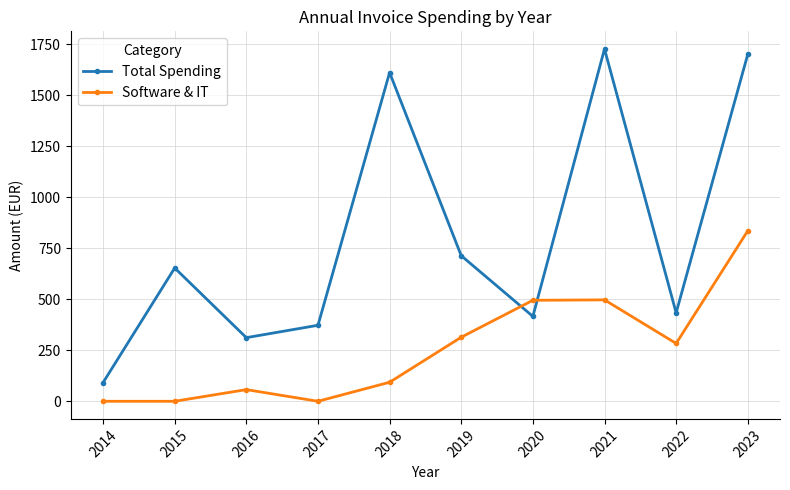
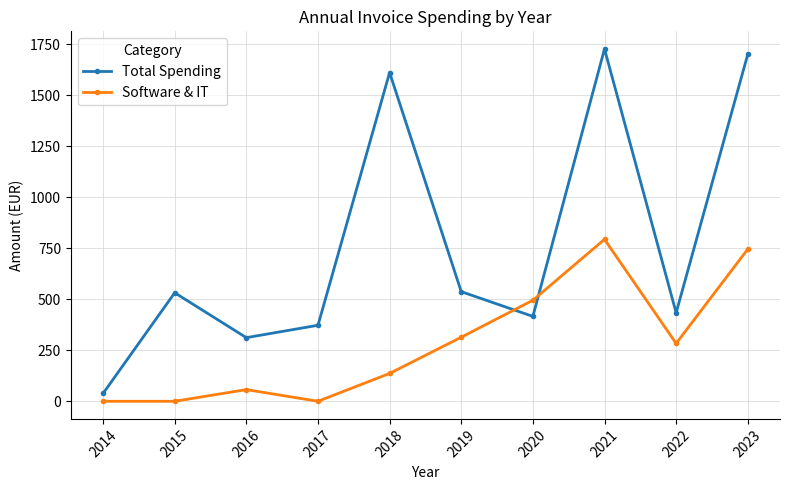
Total Spending, 2014: 90 -> 40
Total Spending, 2015: 650 -> 530
Software & IT, 2018: 90 -> 140
Total Spending, 2019: 710 -> 540
Software & IT, 2021: 500 -> 790
Software & IT, 2023: 840 -> 750
